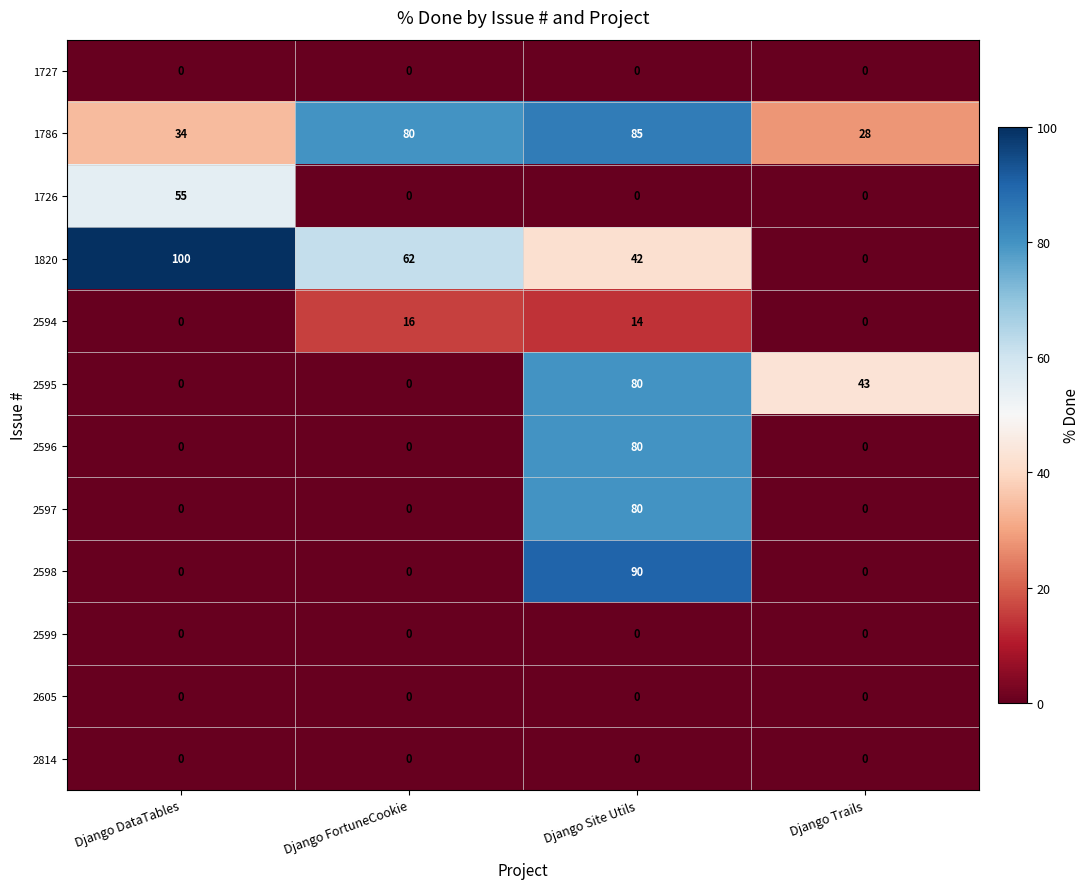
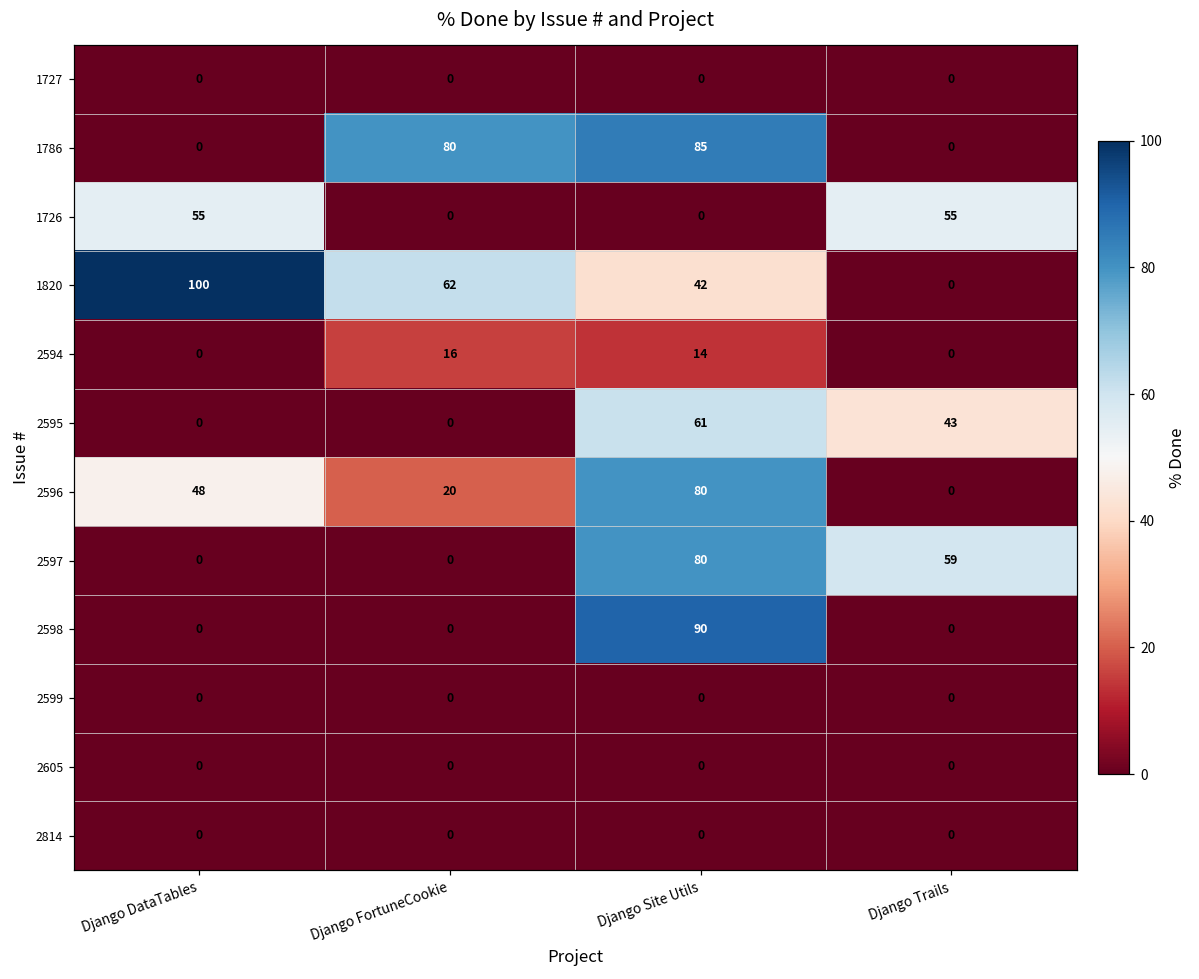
1786, Django DataTables: 34 -> 0
1786, Django Trails: 28 -> 0
1726, Django Trails: 0 -> 55
2595, Django Site Utils: 80 -> 61
2596, Django DataTables: 0 -> 48
2596, Django FortuneCookie: 0 -> 20
2597, Django Trails: 0 -> 59
